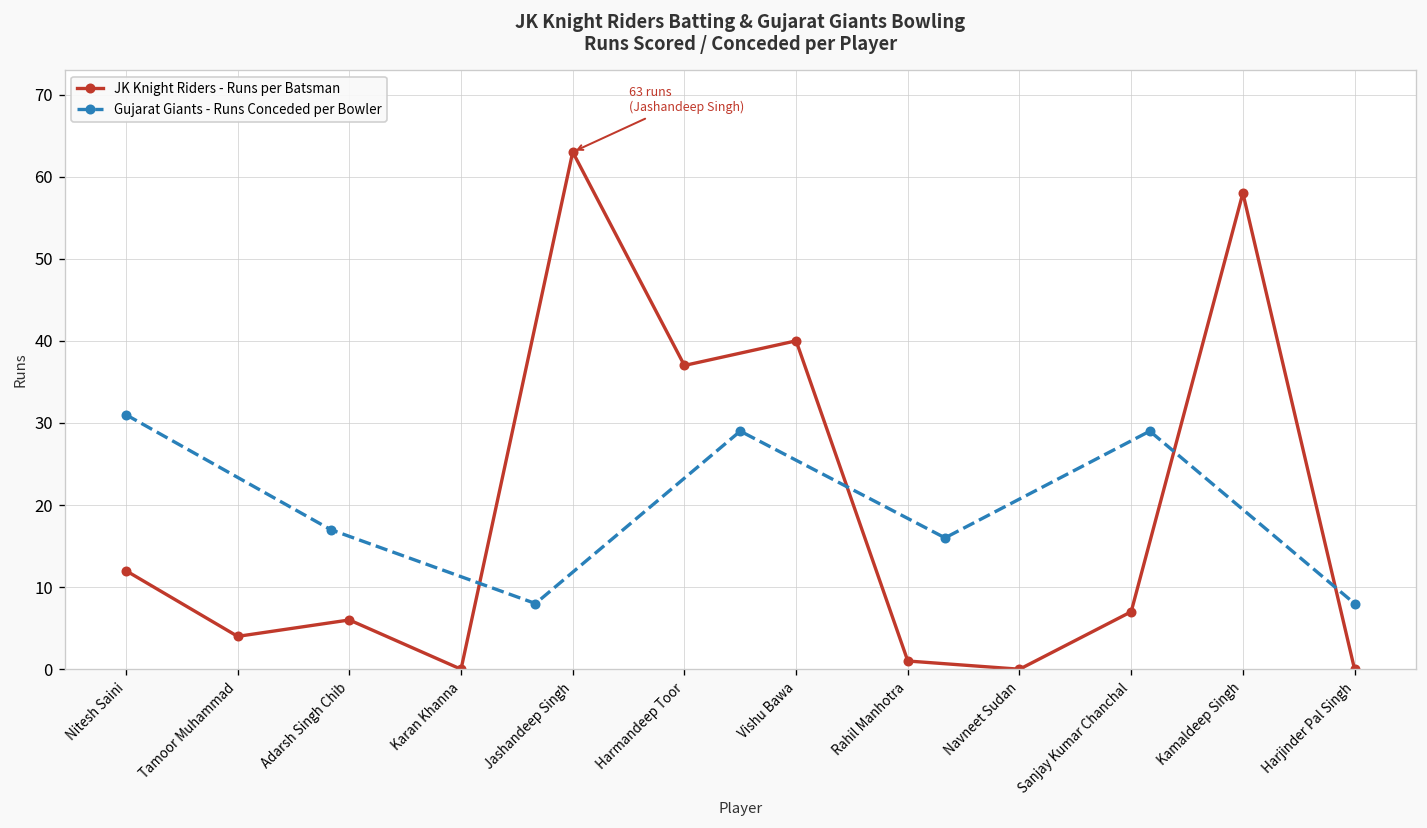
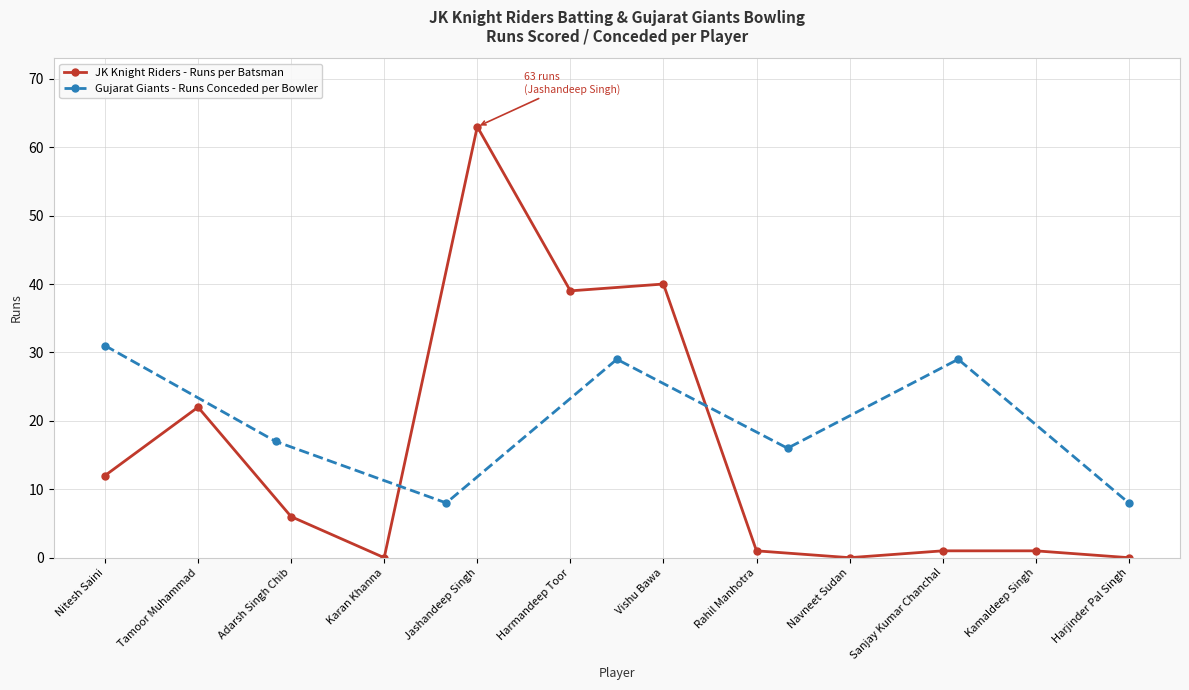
JK Knight Riders - Runs per Batsman, Tamoor Muhammad: 4 -> 22
JK Knight Riders - Runs per Batsman, Harmandeep Toor: 37 -> 39
JK Knight Riders - Runs per Batsman, Sanjay Kumar Chanchal: 7 -> 1
JK Knight Riders - Runs per Batsman, Kamaldeep Singh: 58 -> 1
